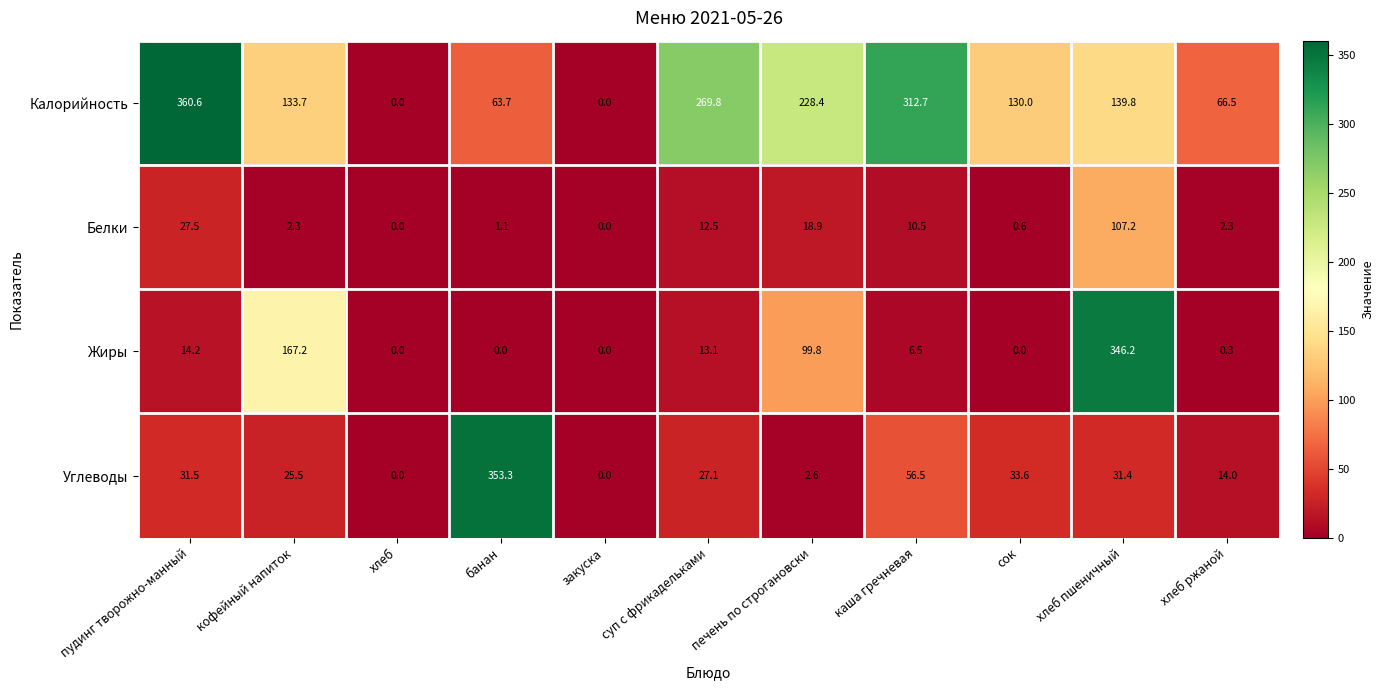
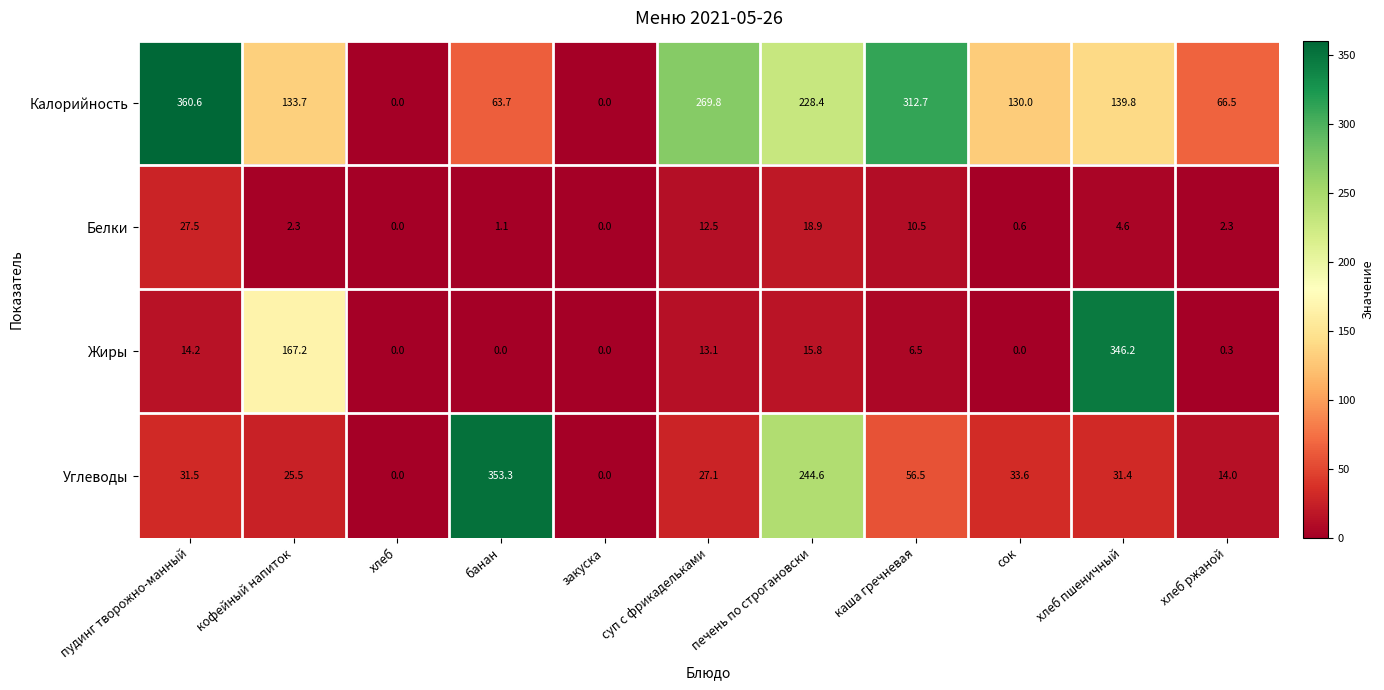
Белки, хлеб пшеничный: 107.2 -> 4.6
Жиры, печень по строгановски: 99.8 -> 15.8
Углеводы, печень по строгановски: 2.6 -> 244.6
